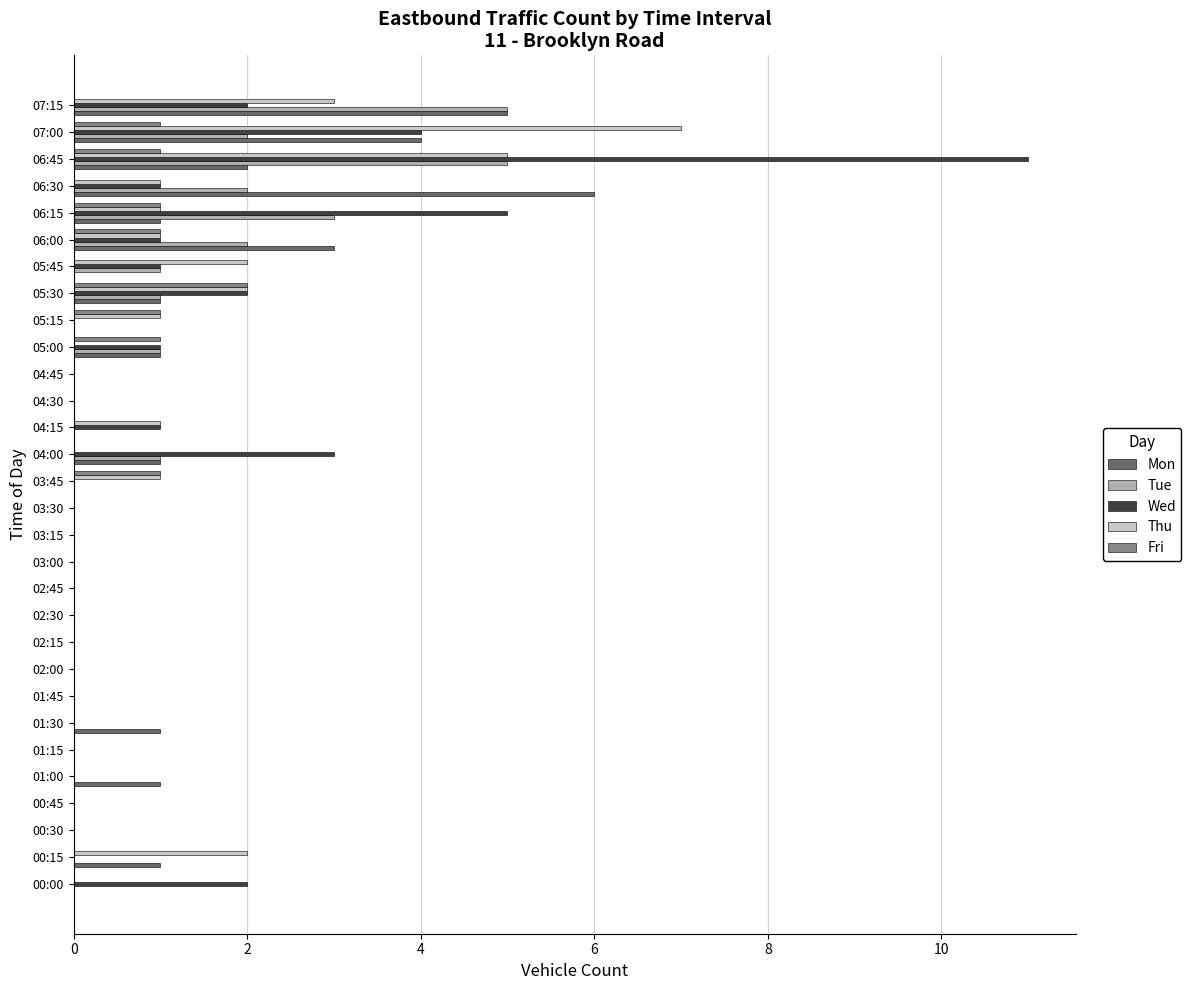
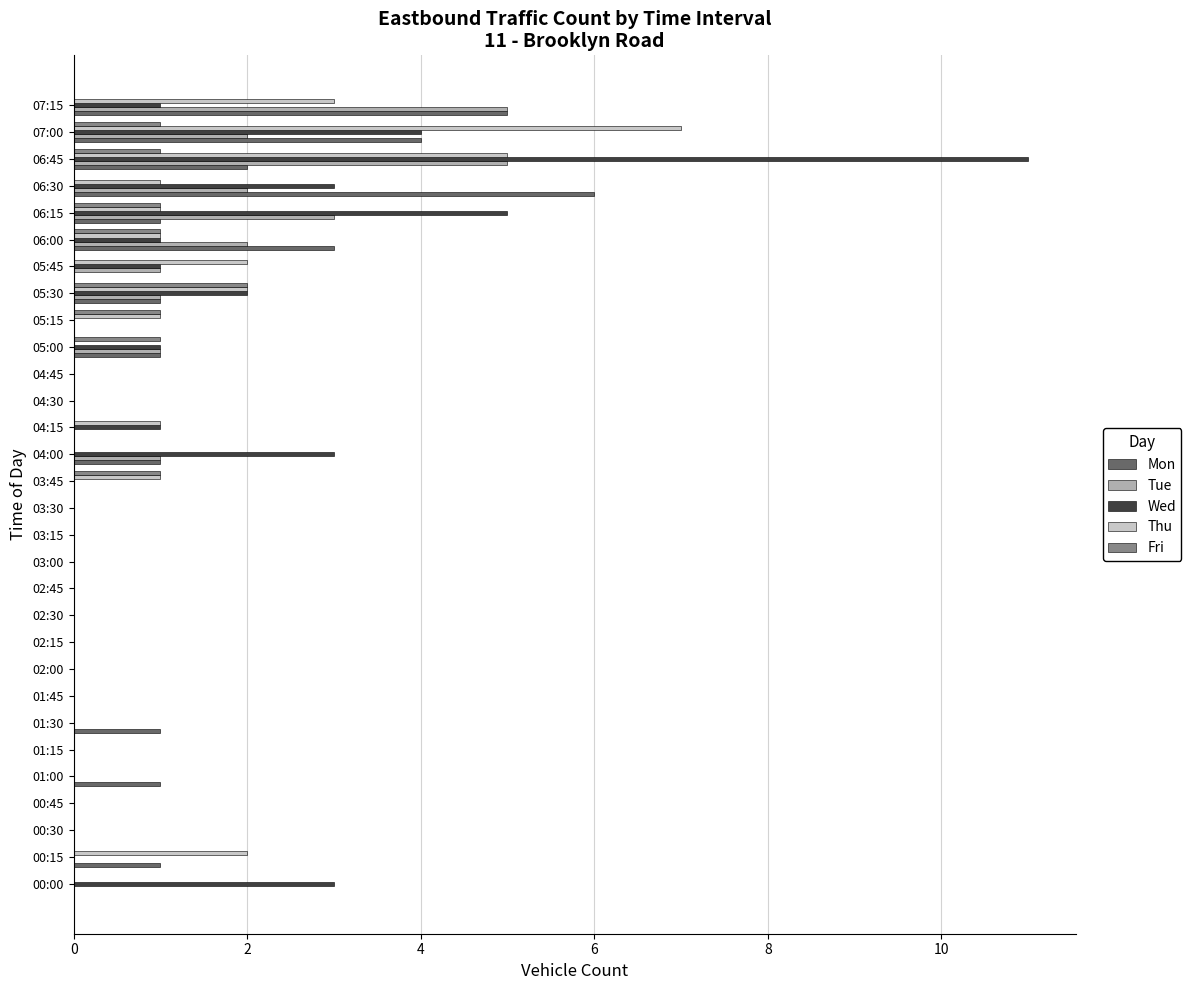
Wed, 07:15: 2 -> 1
Wed, 06:30: 1 -> 3
Wed, 00:00: 2 -> 3
